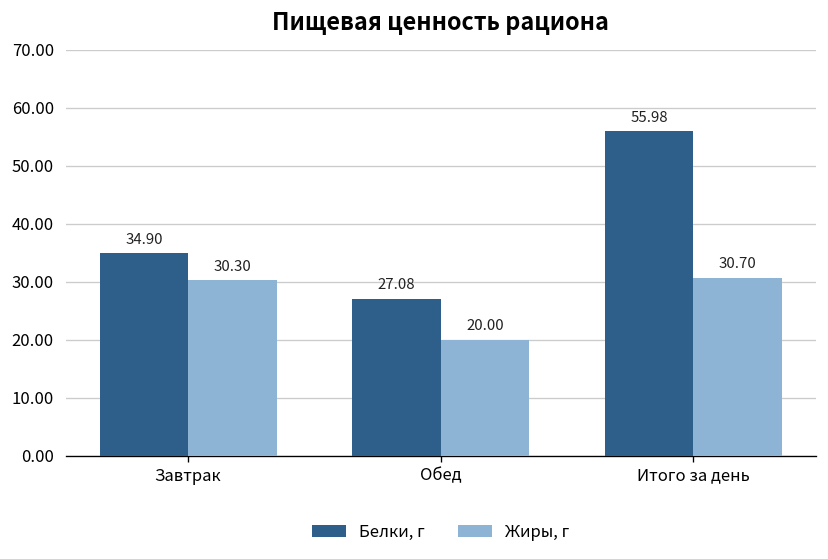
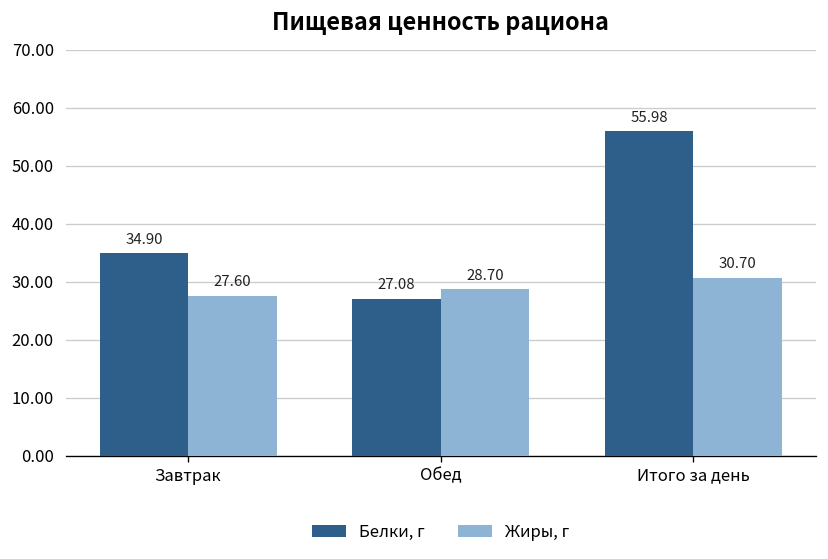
Жиры, г, Завтрак: 30.30 -> 27.60
Жиры, г, Обед: 20.00 -> 28.70
